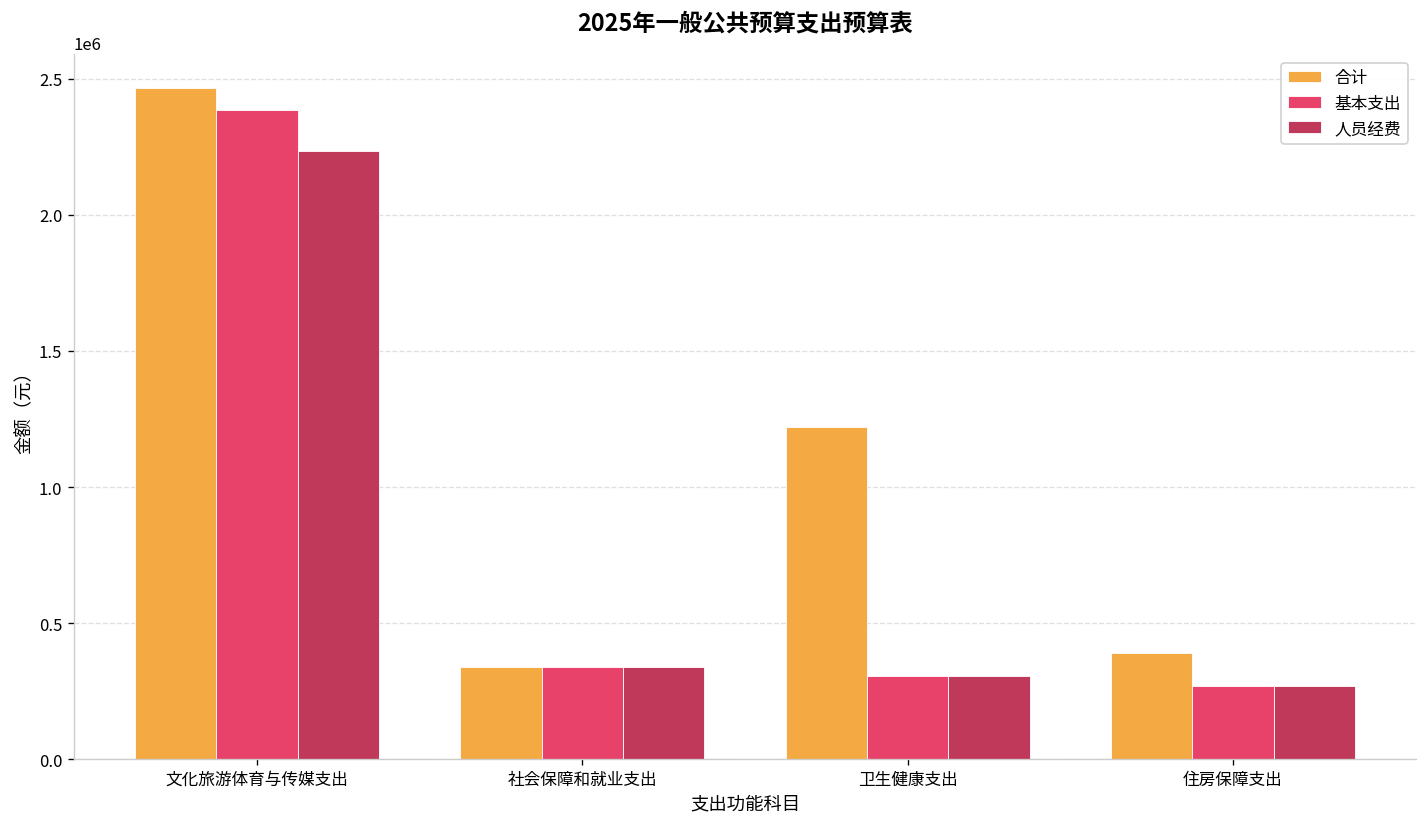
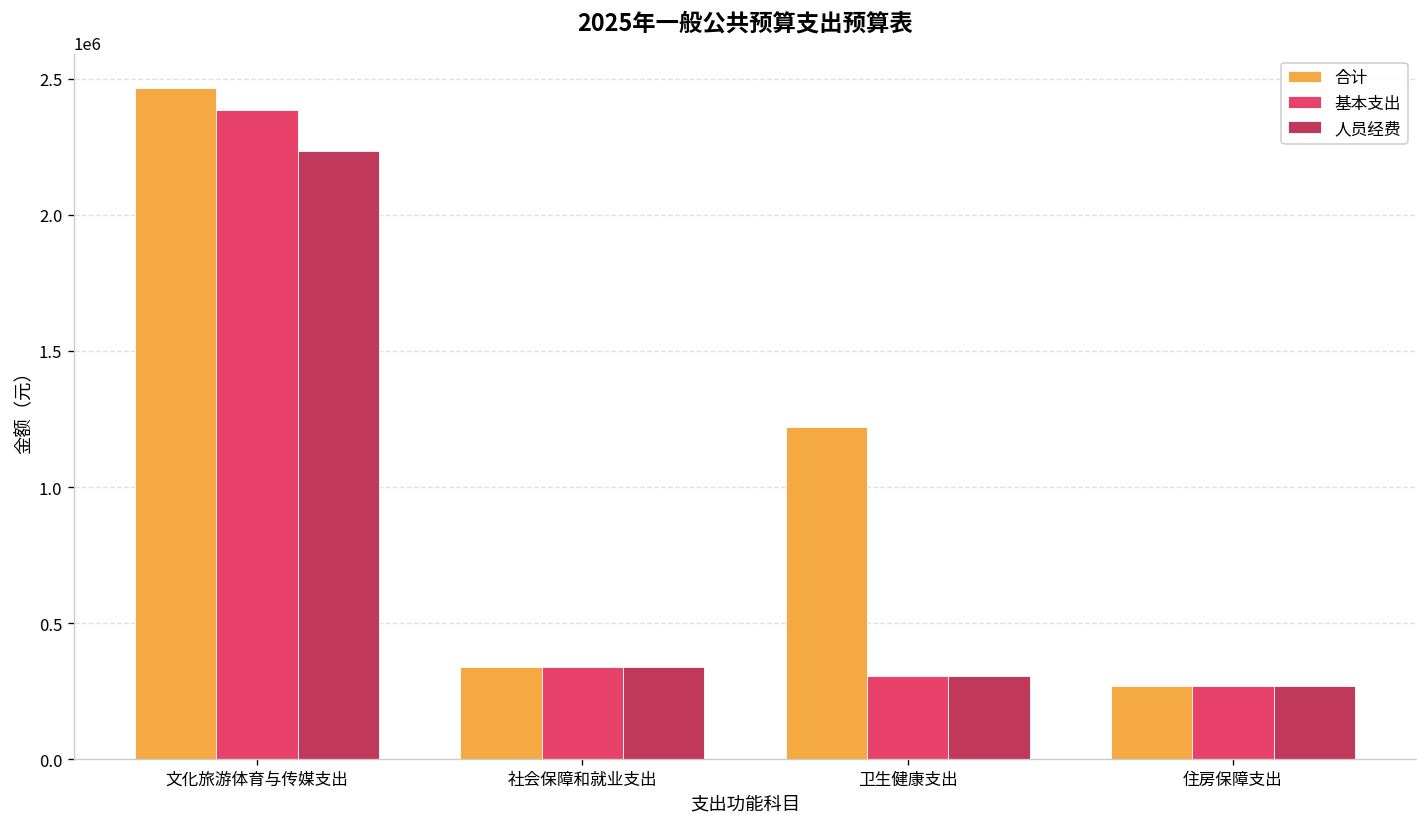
合计, 住房保障支出: 390000 -> 270000
